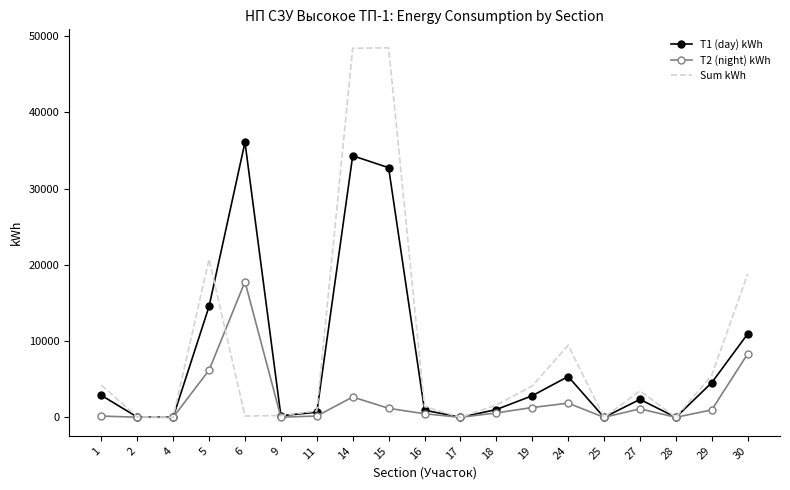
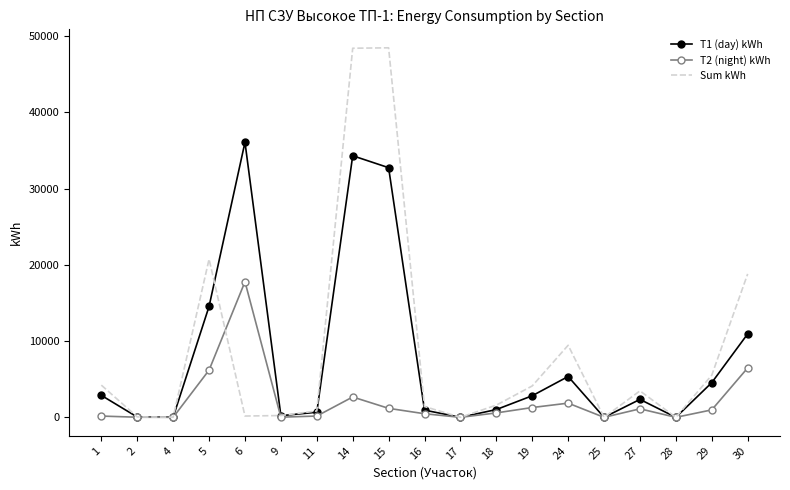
T2 (night) kWh, 30: 8000 -> 6000
